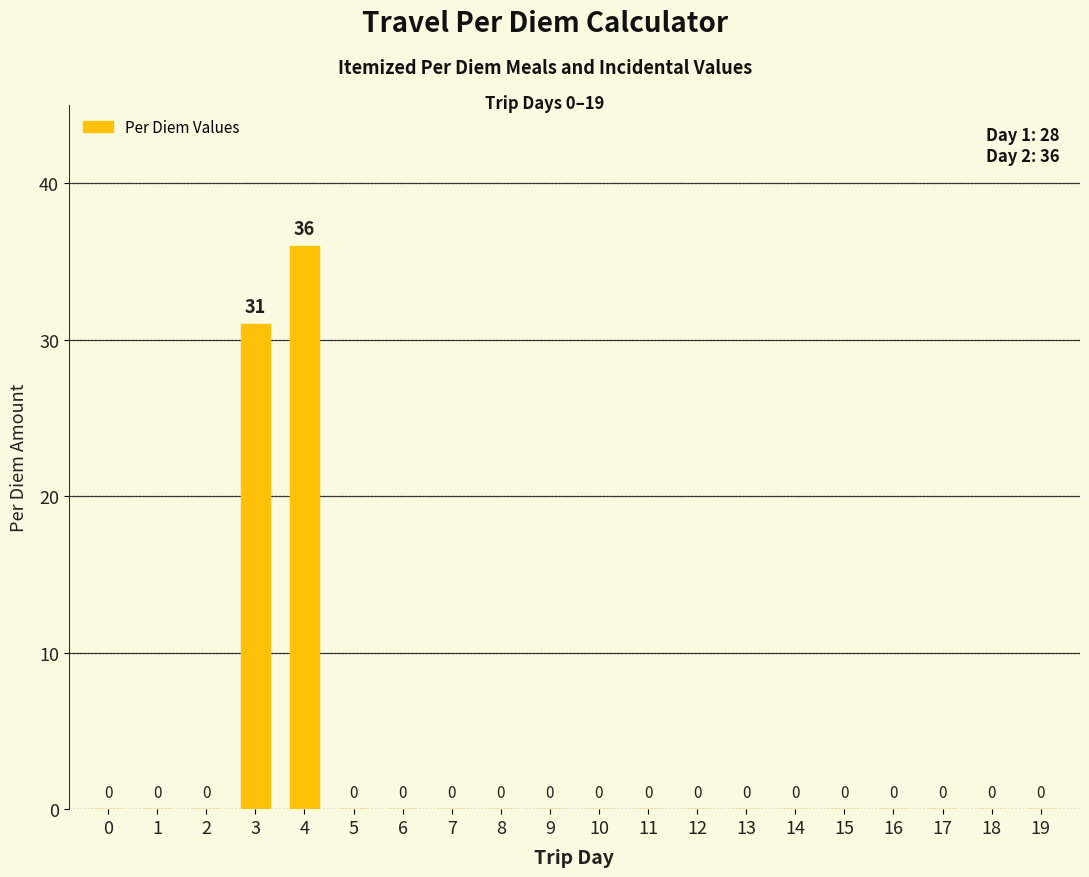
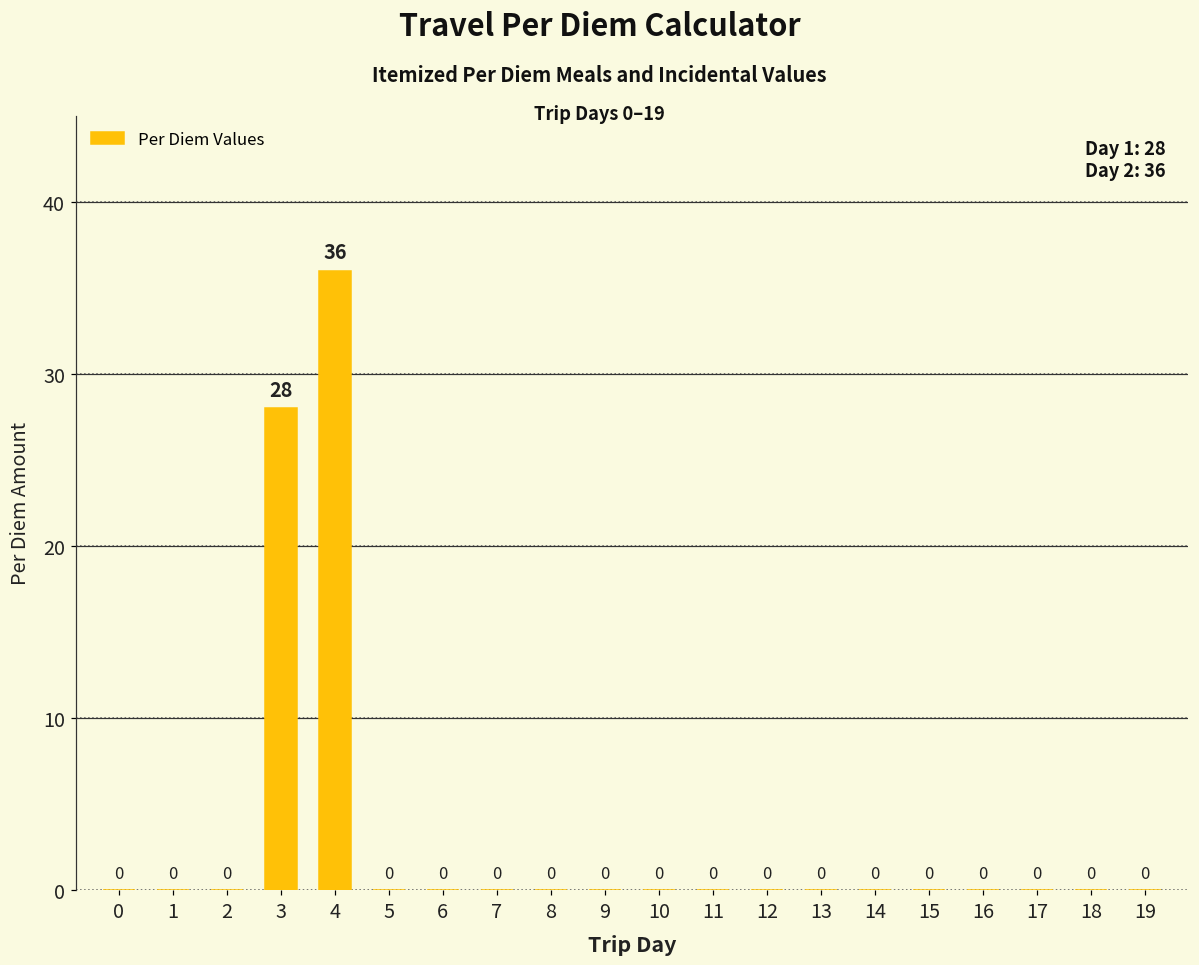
3: 31 -> 28
